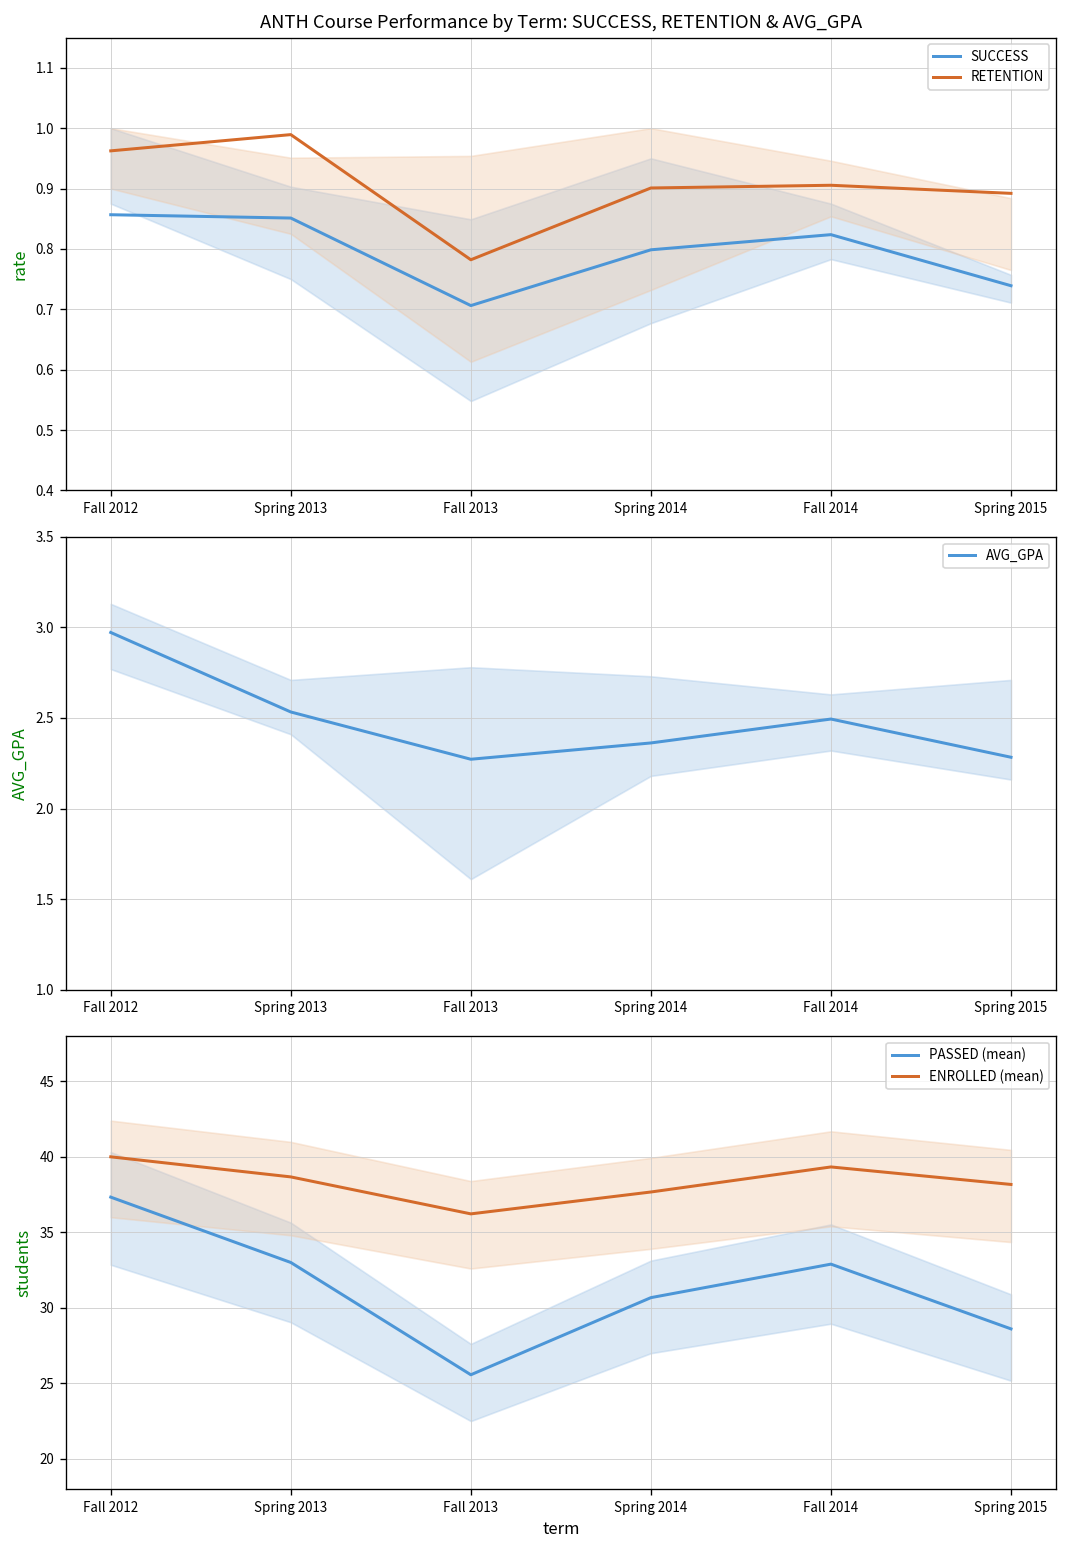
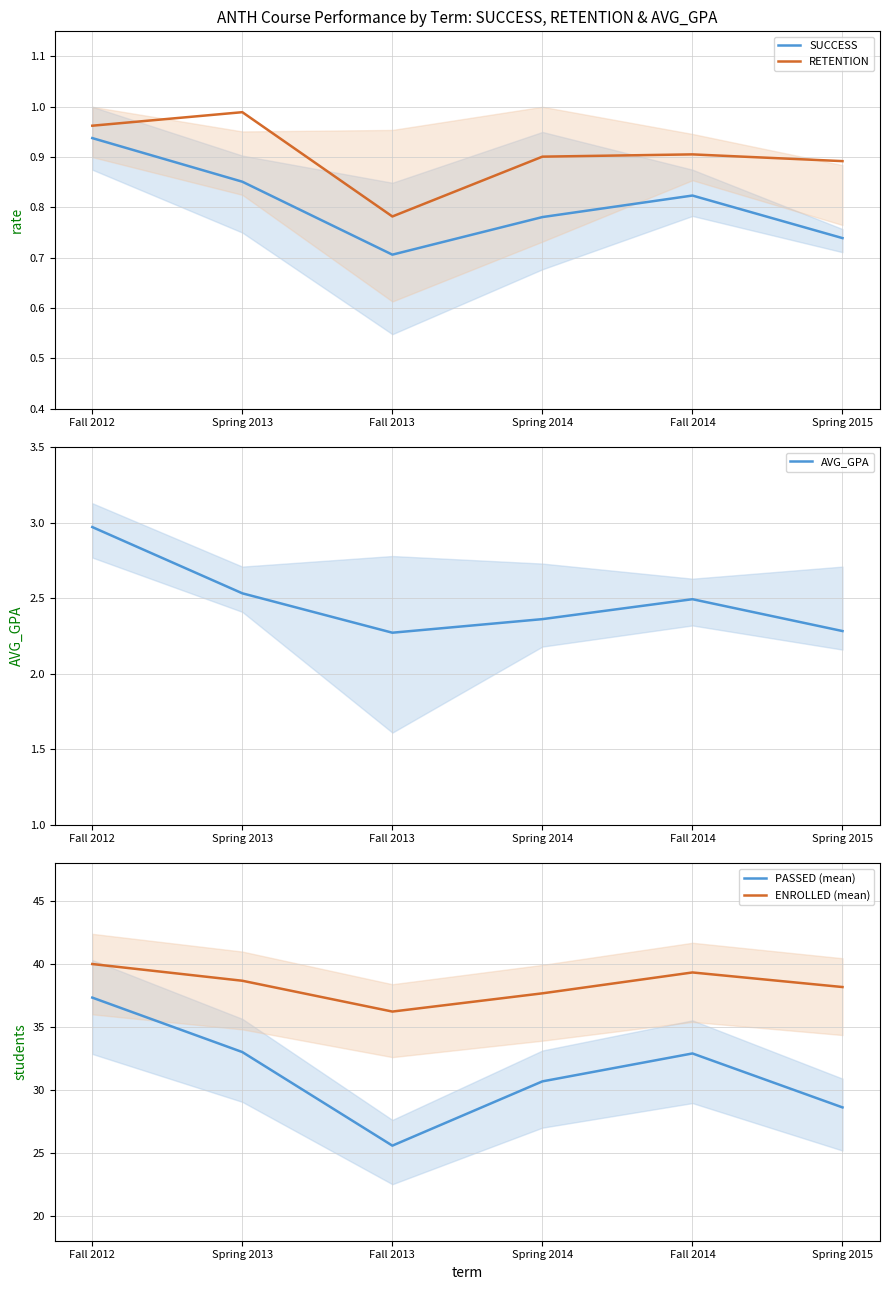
ANTH Course Performance by Term: SUCCESS, RETENTION & AVG_GPA, SUCCESS, Fall 2012: 0.86 -> 0.94
ANTH Course Performance by Term: SUCCESS, RETENTION & AVG_GPA, SUCCESS, Spring 2014: 0.80 -> 0.78
